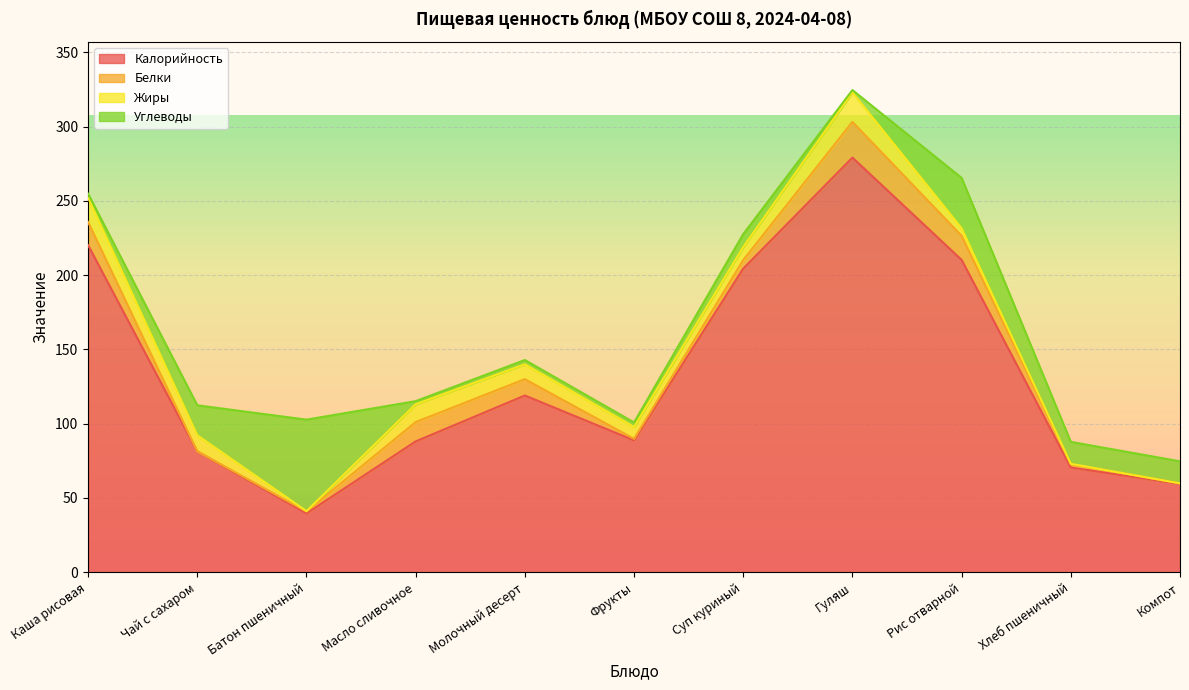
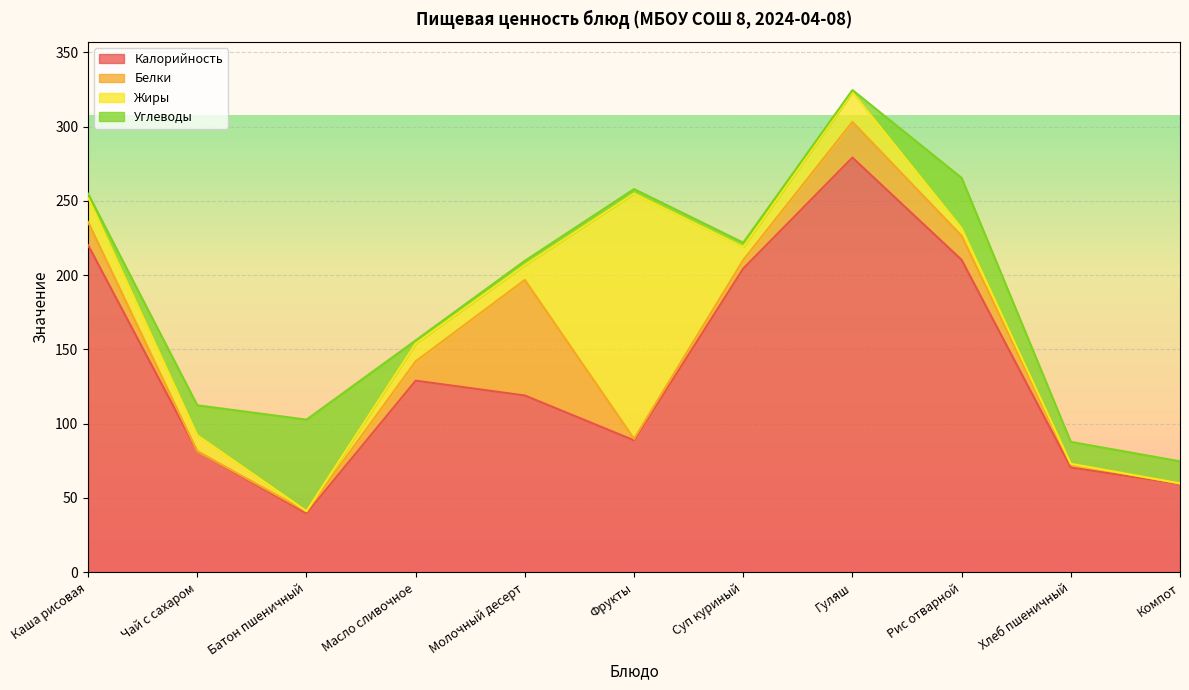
Калорийность, Масло сливочное: 88 -> 129
Белки, Молочный десерт: 11 -> 78
Жиры, Фрукты: 8 -> 165
Углеводы, Суп куриный: 9 -> 3
